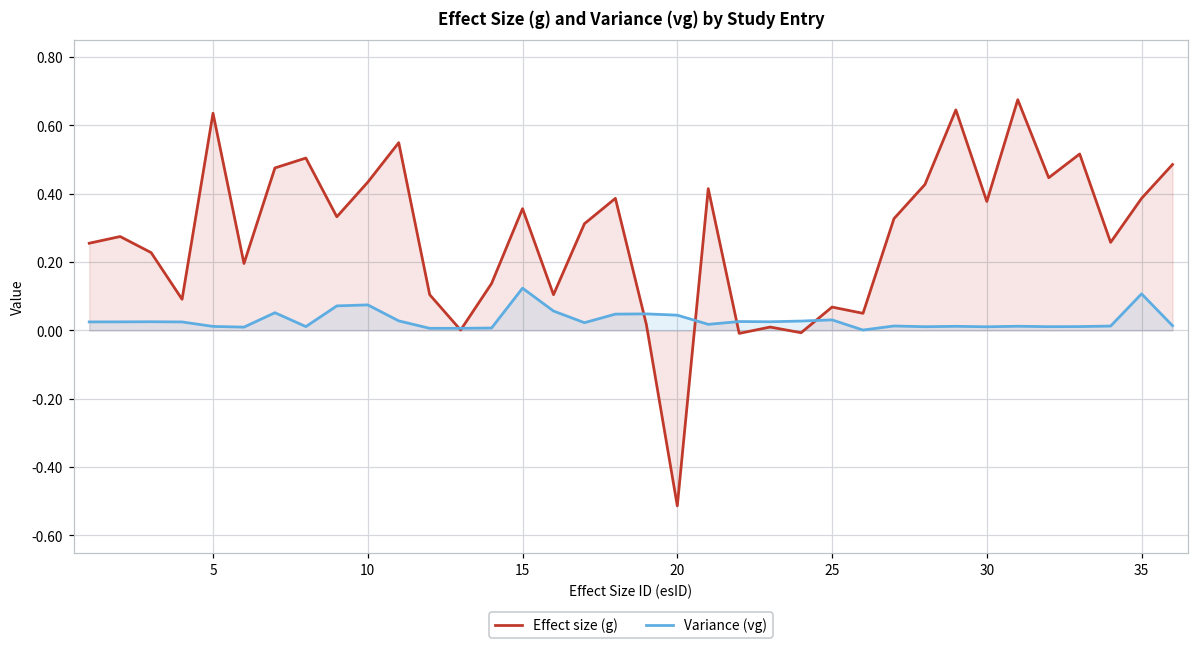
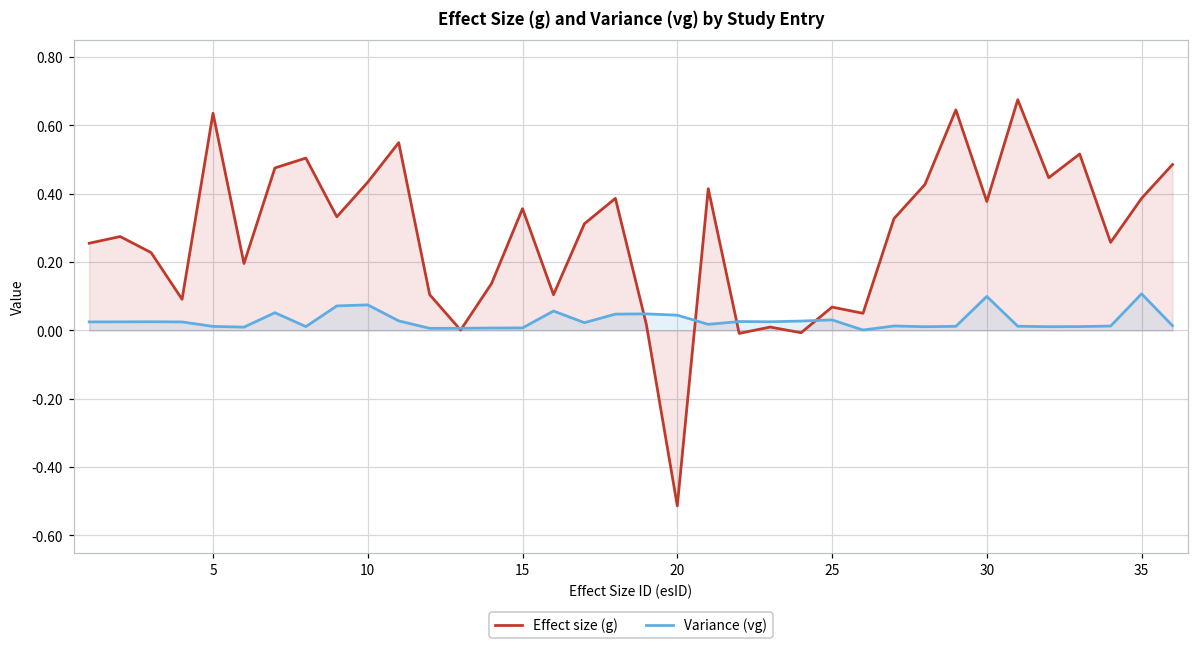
Variance (vg), 15: 0.12 -> 0.01
Variance (vg), 30: 0.01 -> 0.10
